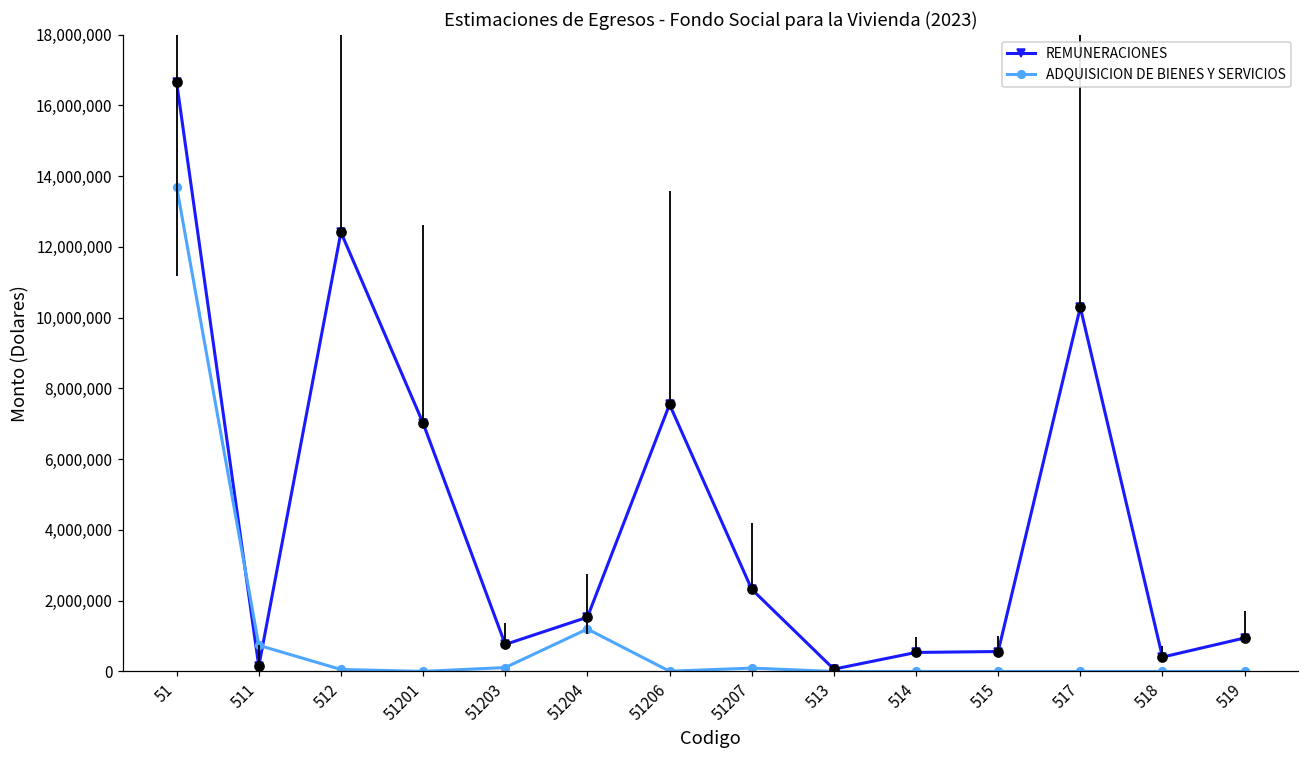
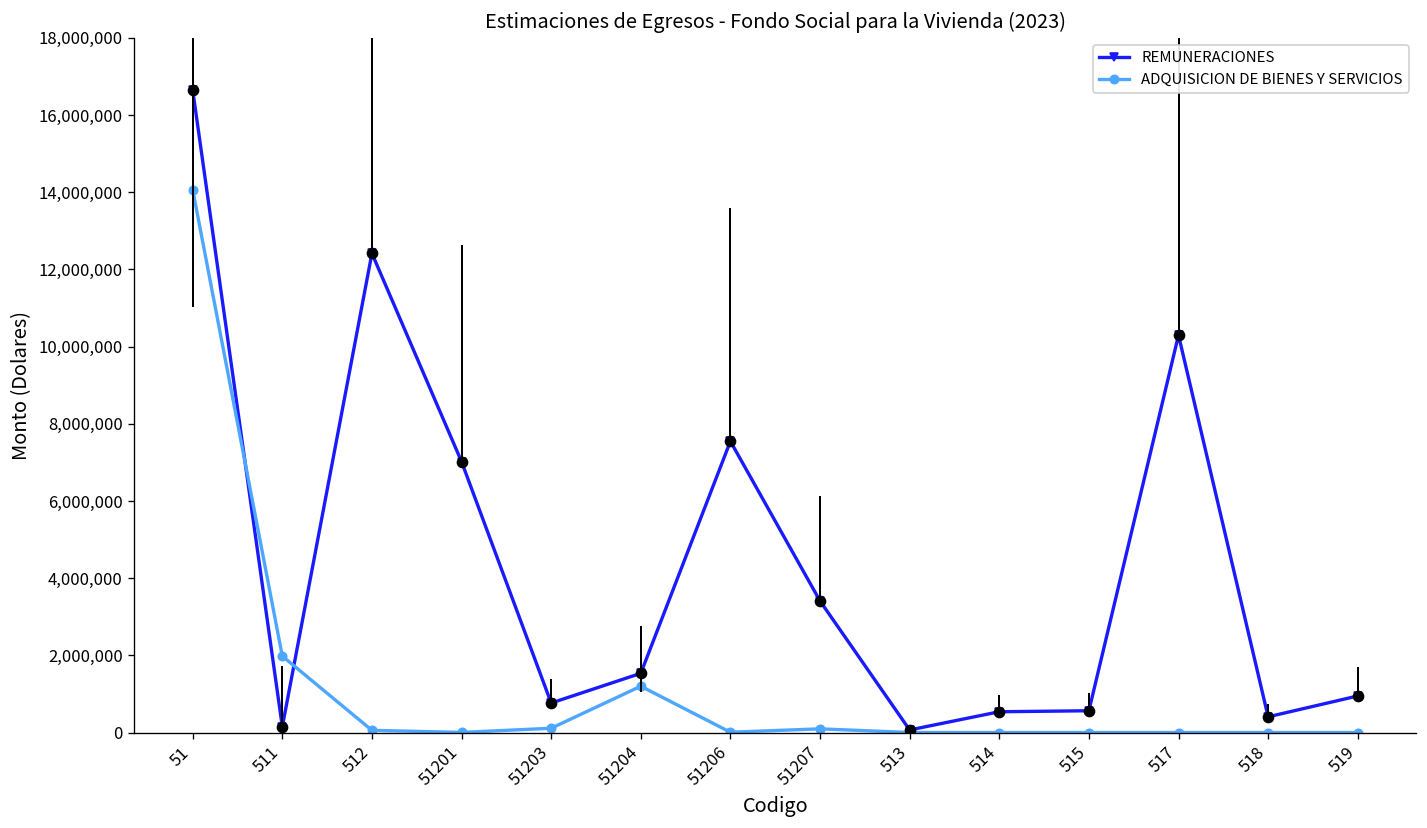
ADQUISICION DE BIENES Y SERVICIOS, 51: 13,700,000 -> 14,100,000
ADQUISICION DE BIENES Y SERVICIOS, 511: 700,000 -> 2,000,000
REMUNERACIONES, 51207: 2,300,000 -> 3,400,000
